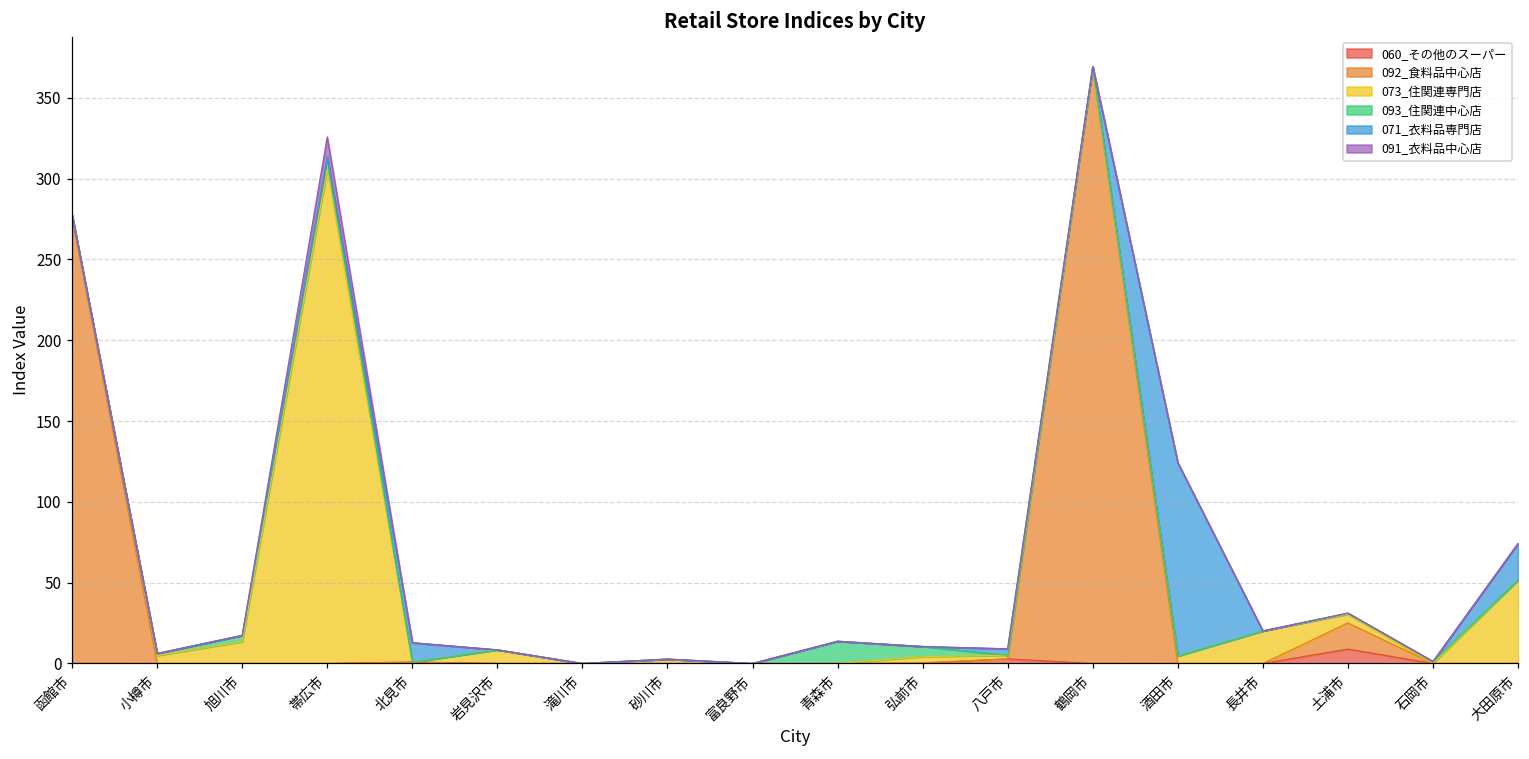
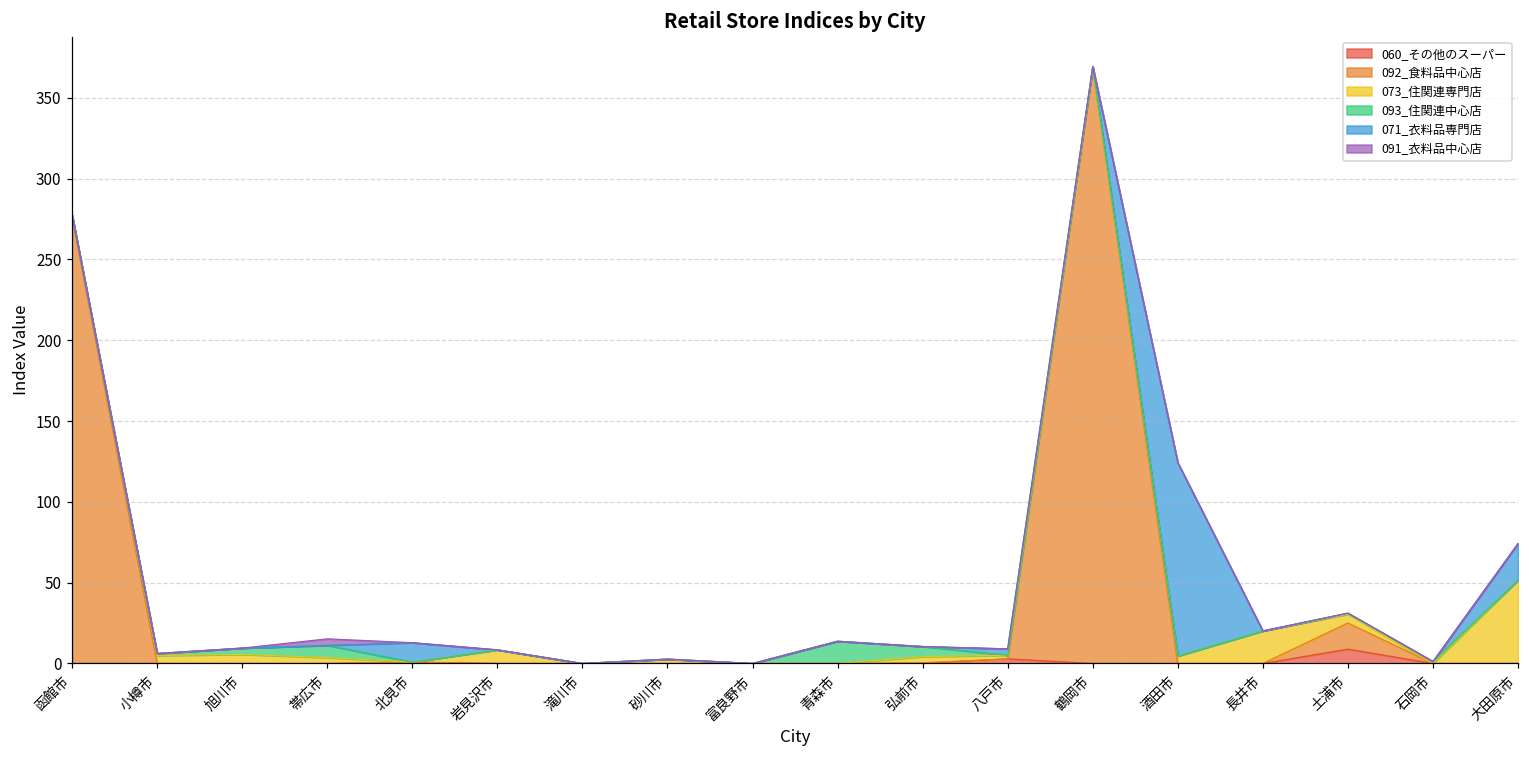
073_住関連専門店, 旭川市: 13 -> 6
073_住関連専門店, 帯広市: 306 -> 4
091_衣料品中心店, 帯広市: 12 -> 4
